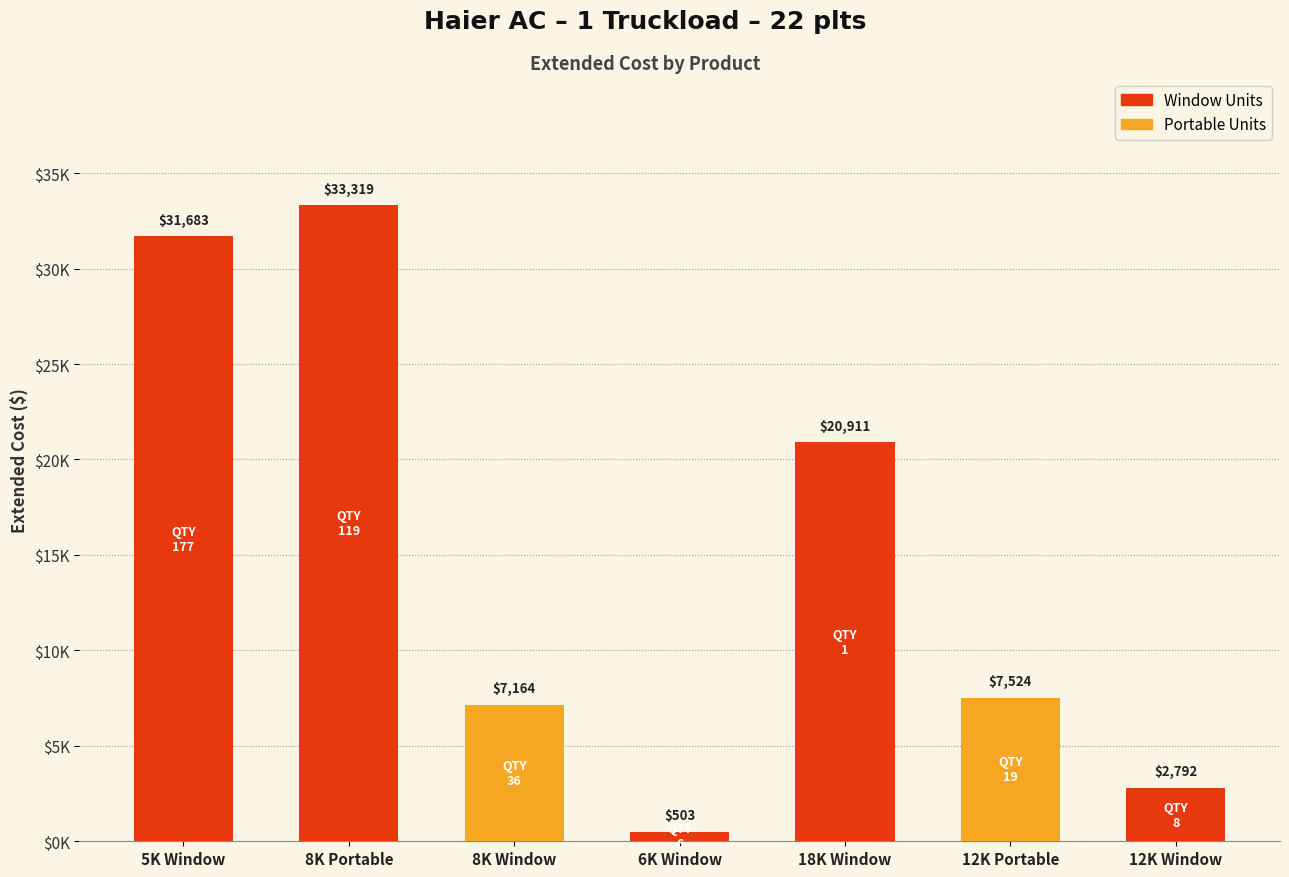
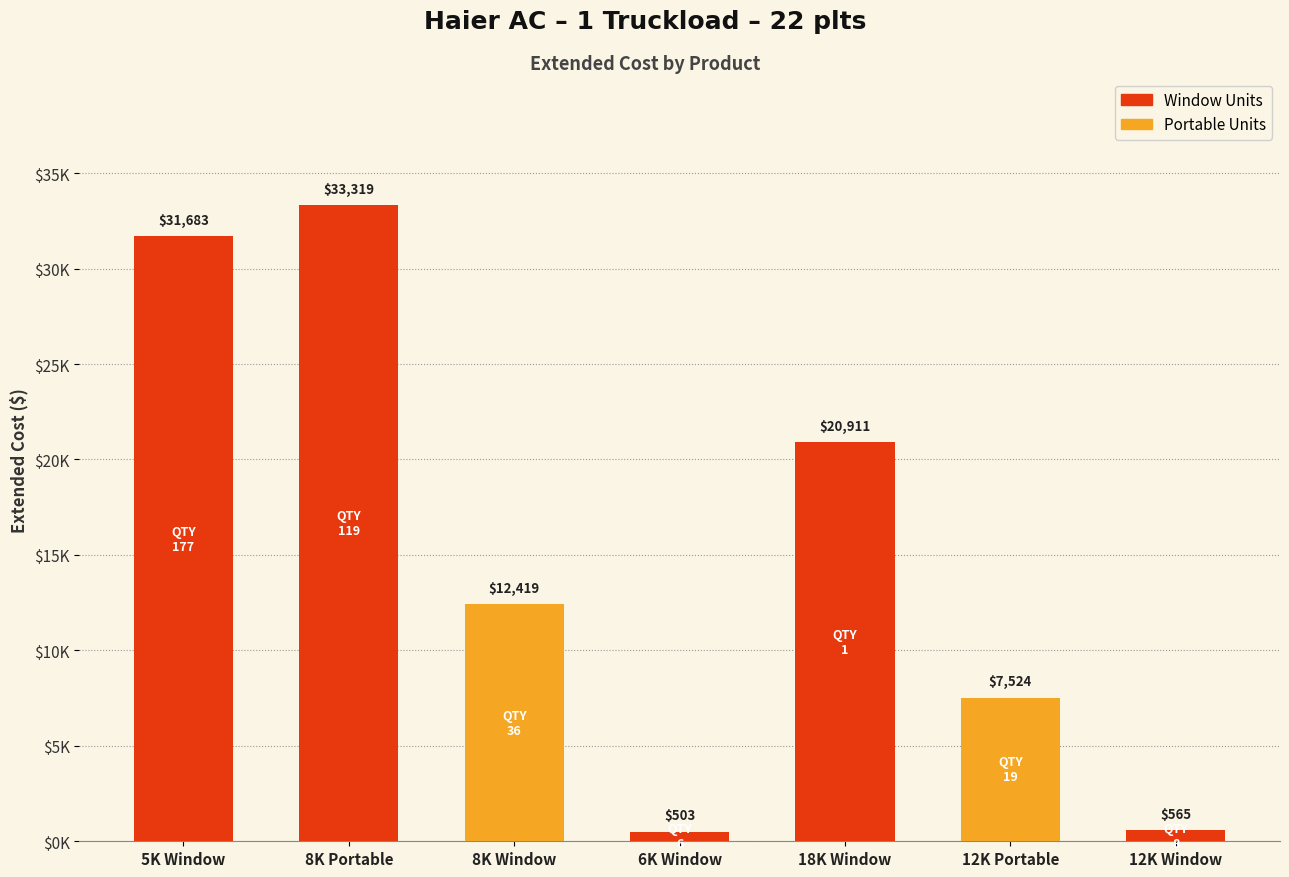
8K Window: $7,164 -> $12,419
12K Window: $2,792 -> $565
